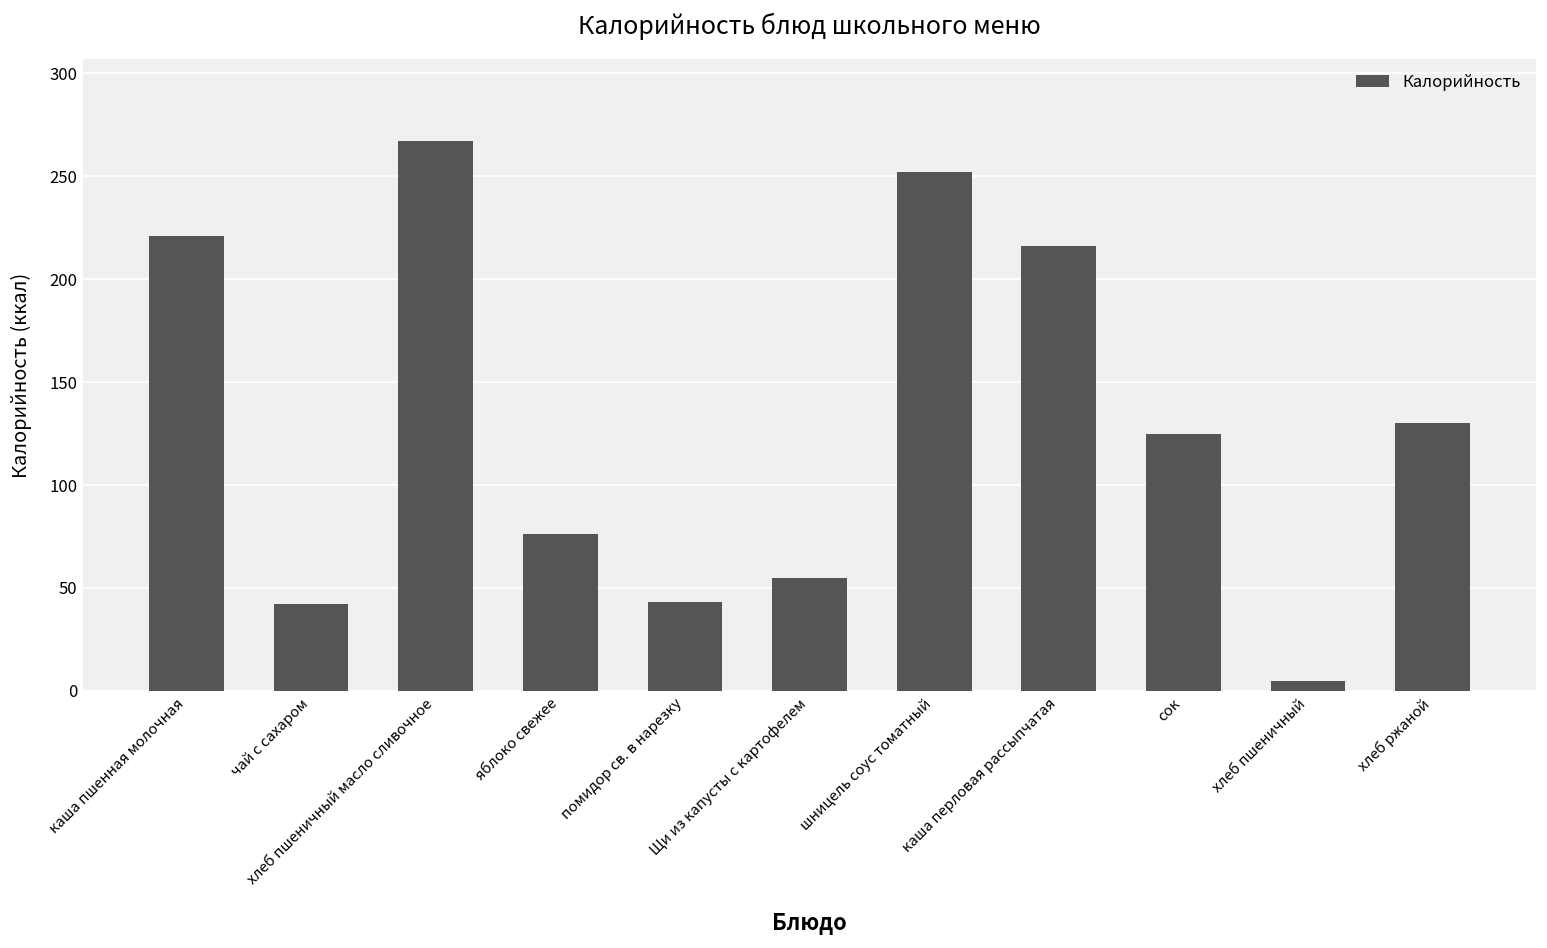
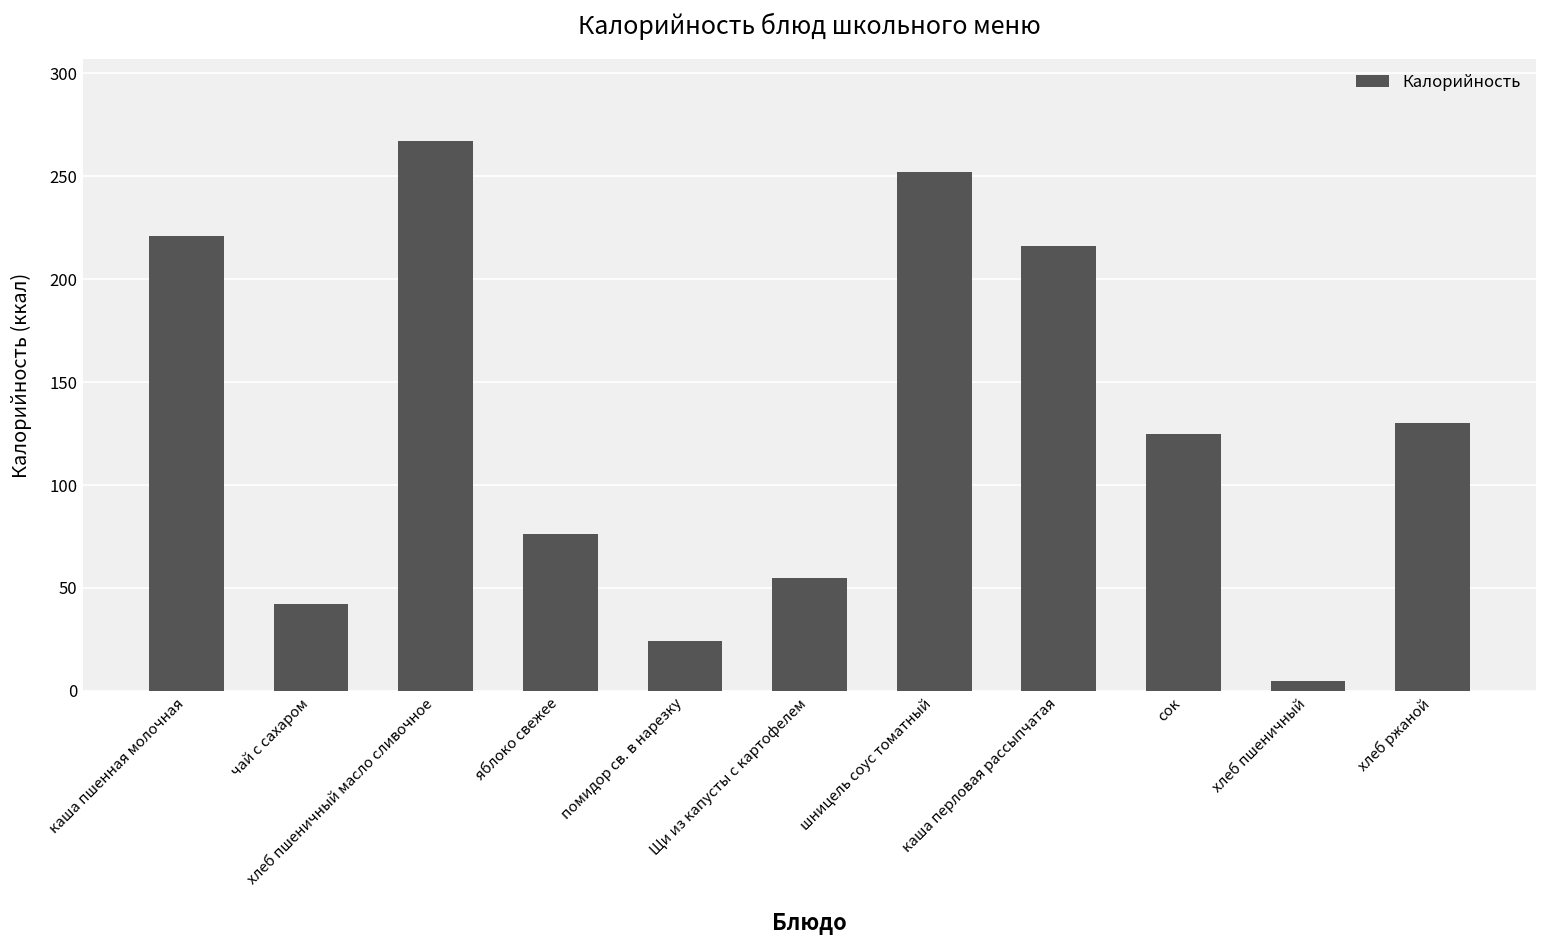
помидор св. в нарезку: 43 -> 24
